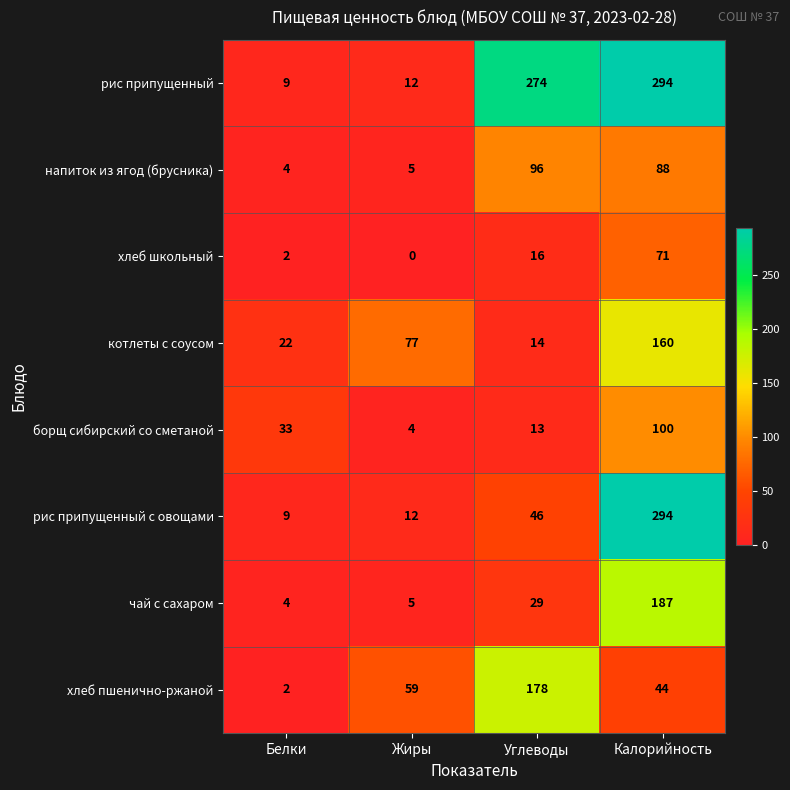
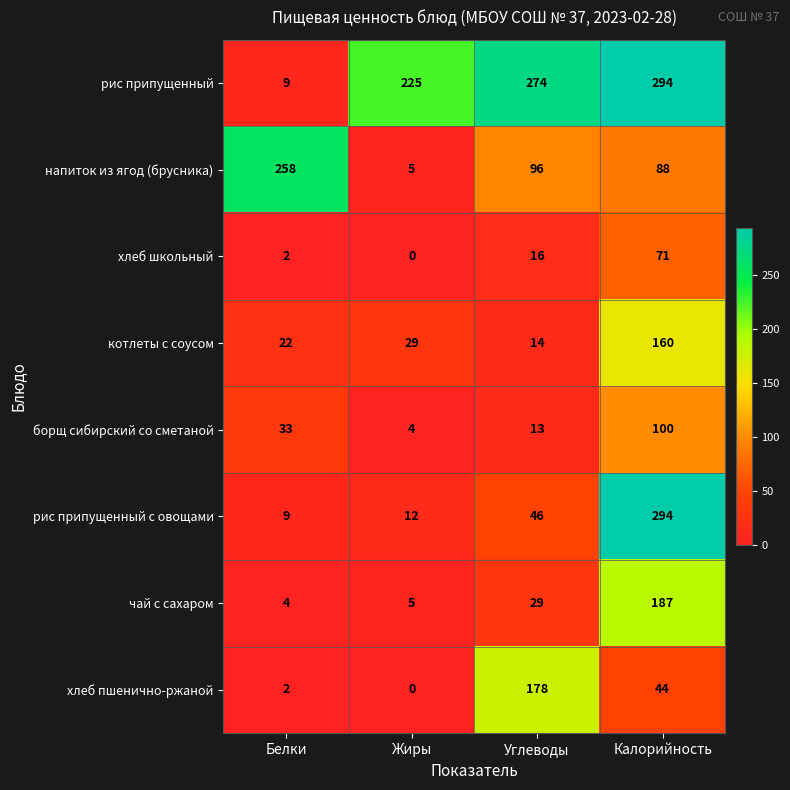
рис припущенный, Жиры: 12 -> 225
напиток из ягод (брусника), Белки: 4 -> 258
котлеты с соусом, Жиры: 77 -> 29
хлеб пшенично-ржаной, Жиры: 59 -> 0
